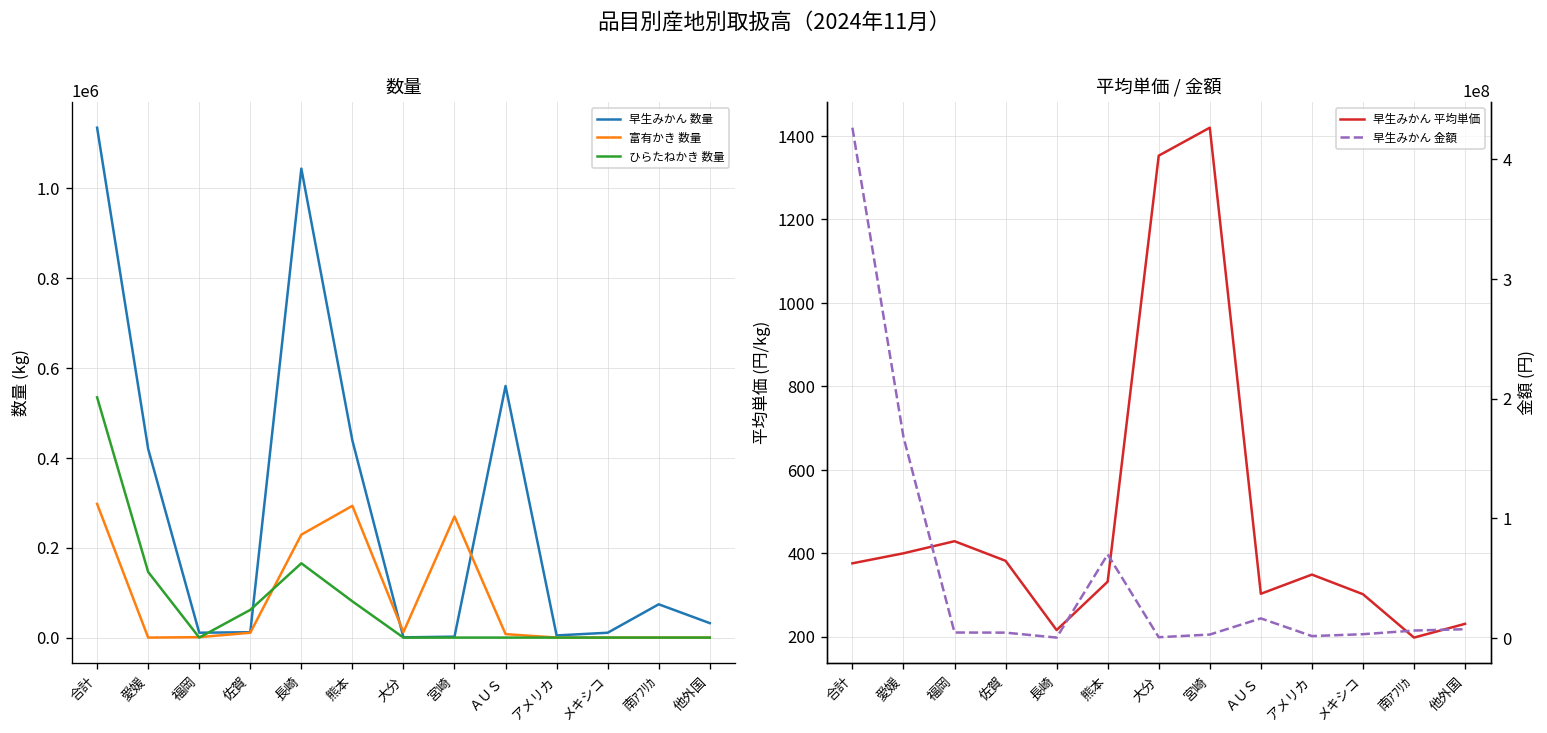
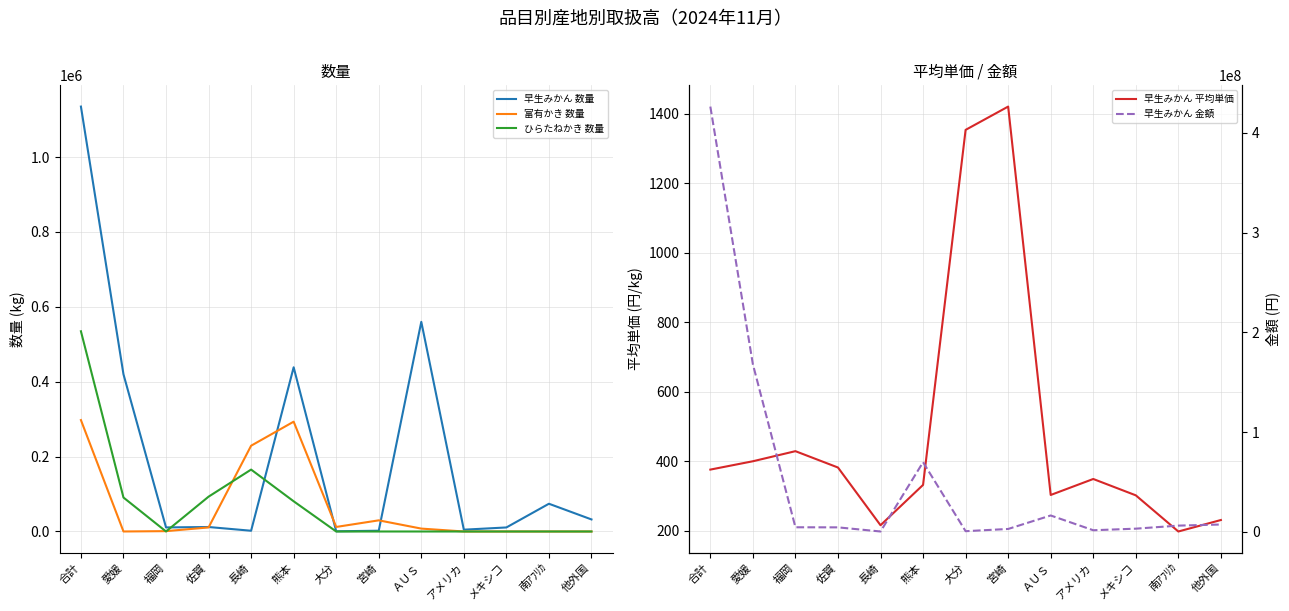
数量, ひらたねかき 数量, 愛媛: 150000 -> 90000
数量, ひらたねかき 数量, 佐賀: 60000 -> 90000
数量, 早生みかん 数量, 長崎: 1040000 -> 0
数量, 富有かき 数量, 宮崎: 270000 -> 30000
